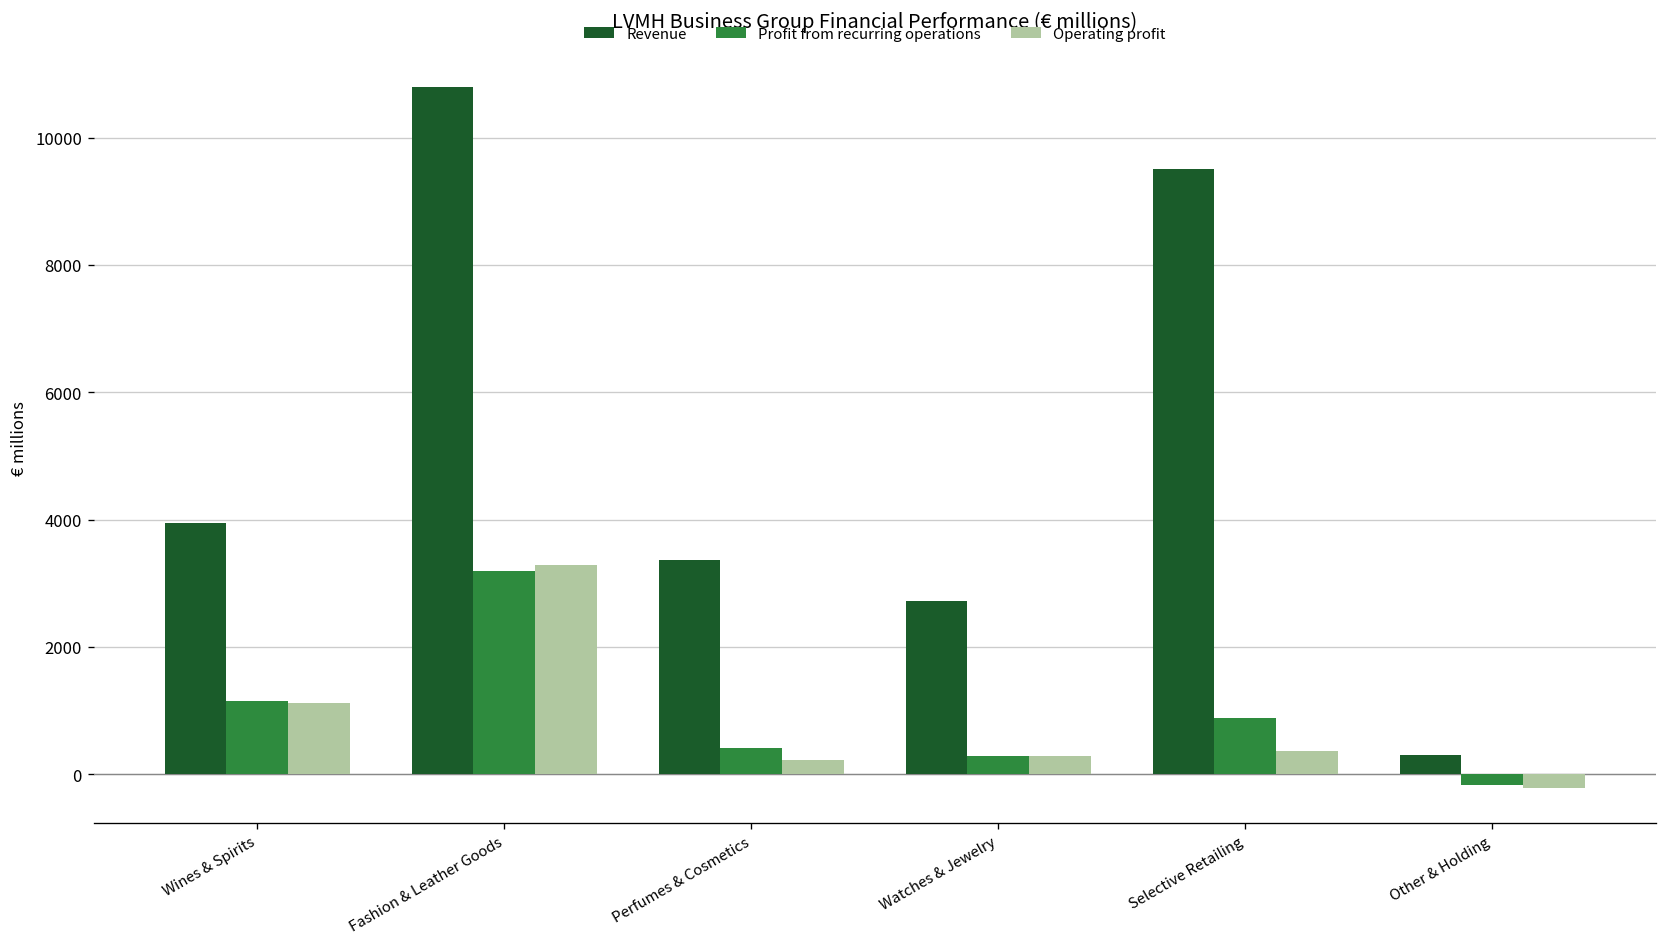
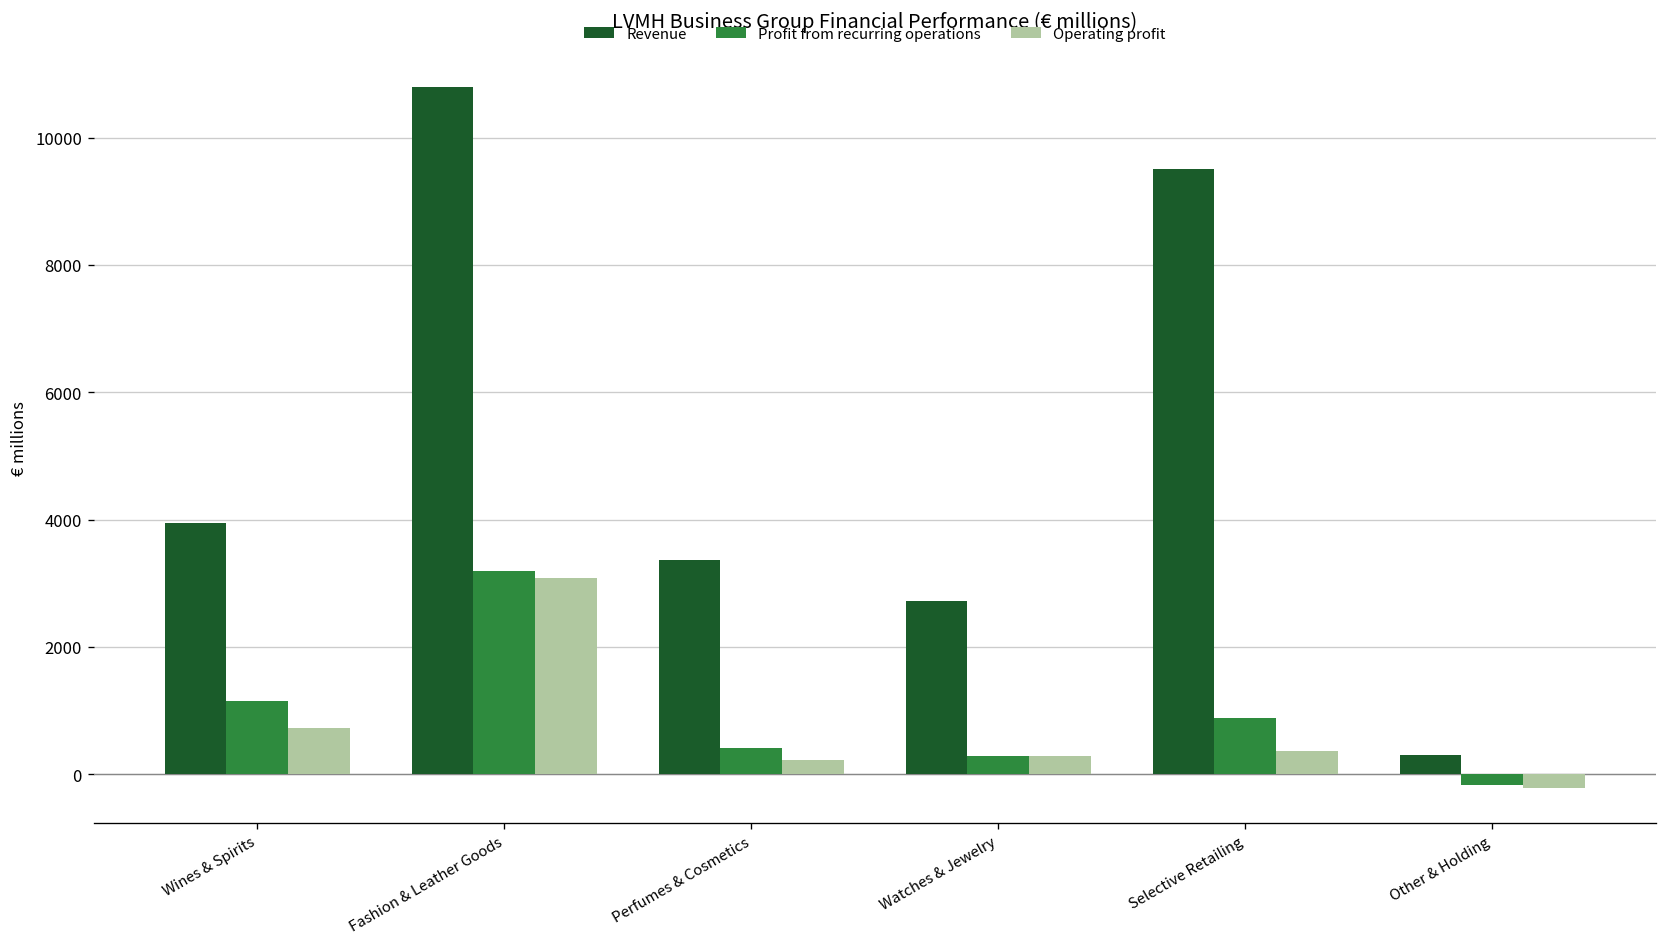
Operating profit, Wines & Spirits: 1100 -> 700
Operating profit, Fashion & Leather Goods: 3300 -> 3100
